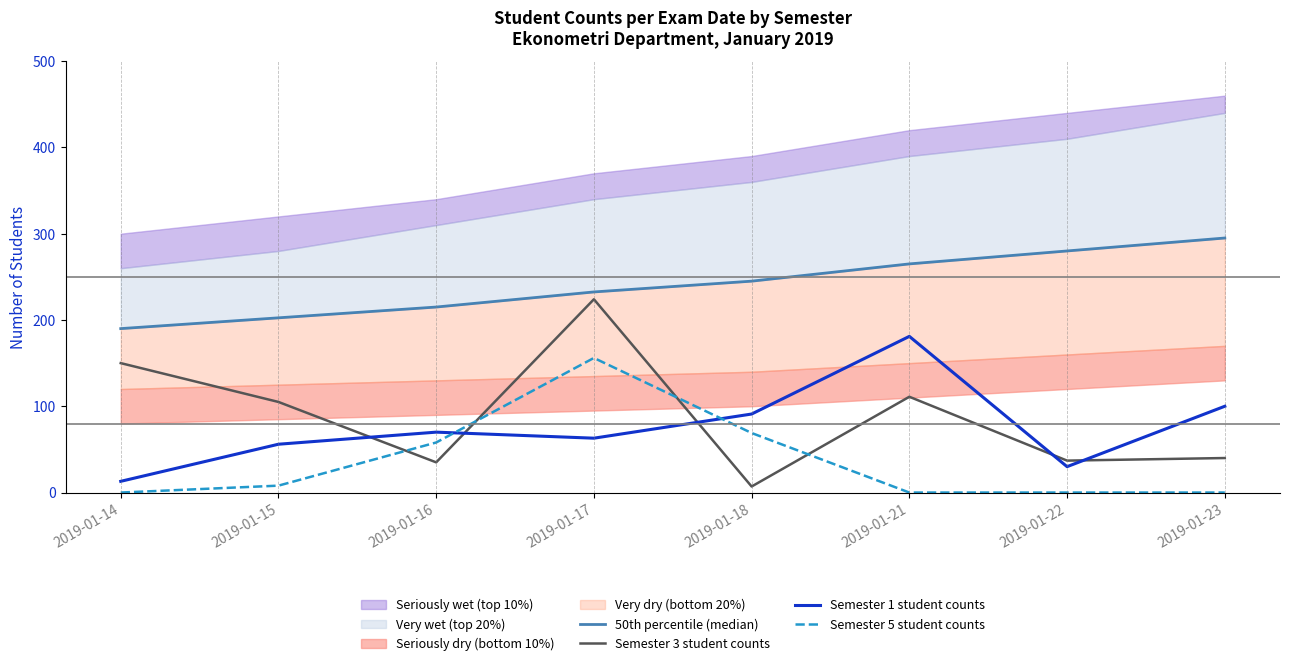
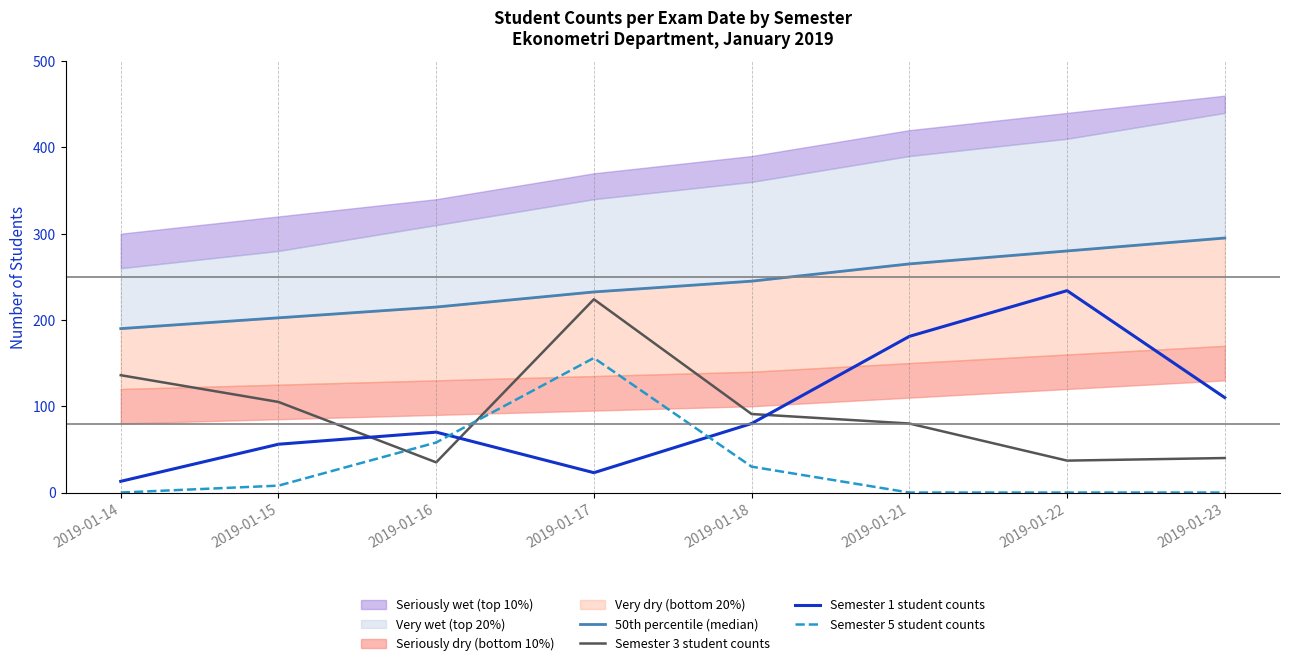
Semester 3 student counts, 2019-01-14: 150 -> 140
Semester 1 student counts, 2019-01-17: 60 -> 20
Semester 3 student counts, 2019-01-18: 10 -> 90
Semester 1 student counts, 2019-01-18: 90 -> 80
Semester 5 student counts, 2019-01-18: 70 -> 30
Semester 3 student counts, 2019-01-21: 110 -> 80
Semester 1 student counts, 2019-01-22: 30 -> 230
Semester 1 student counts, 2019-01-23: 100 -> 110
